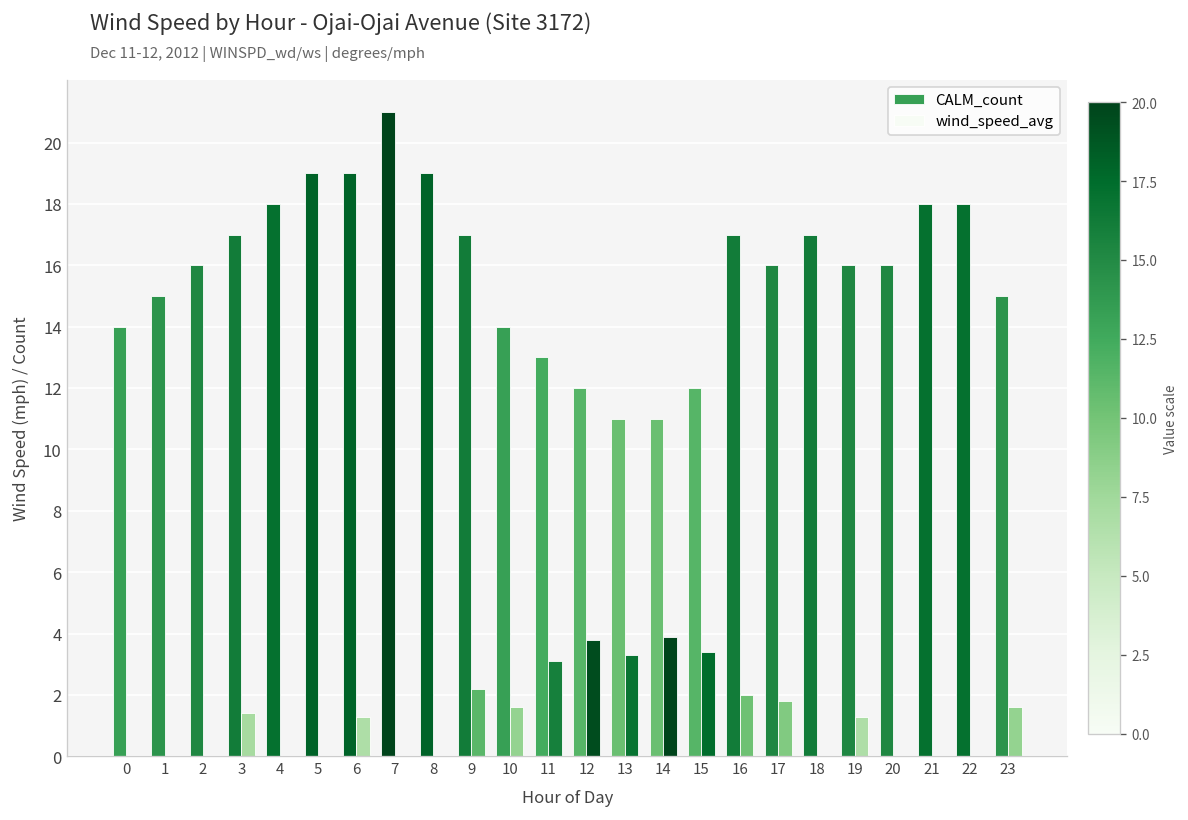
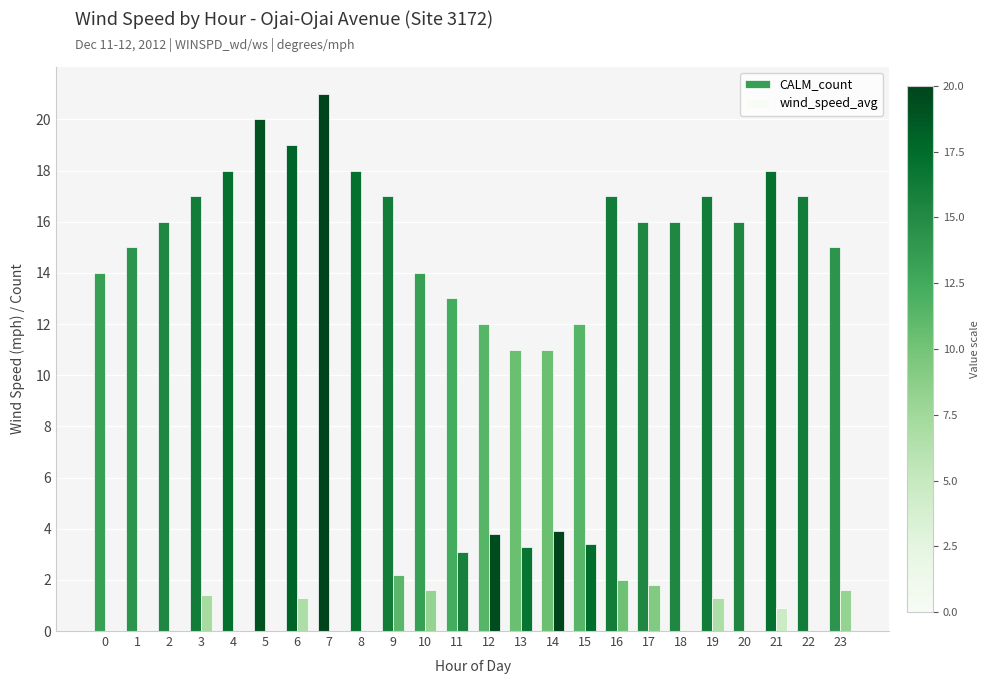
CALM_count, 5: 19 -> 20
CALM_count, 8: 19 -> 18
CALM_count, 18: 17 -> 16
CALM_count, 19: 16 -> 17
wind_speed_avg, 21: 0.0 -> 0.9
CALM_count, 22: 18 -> 17
